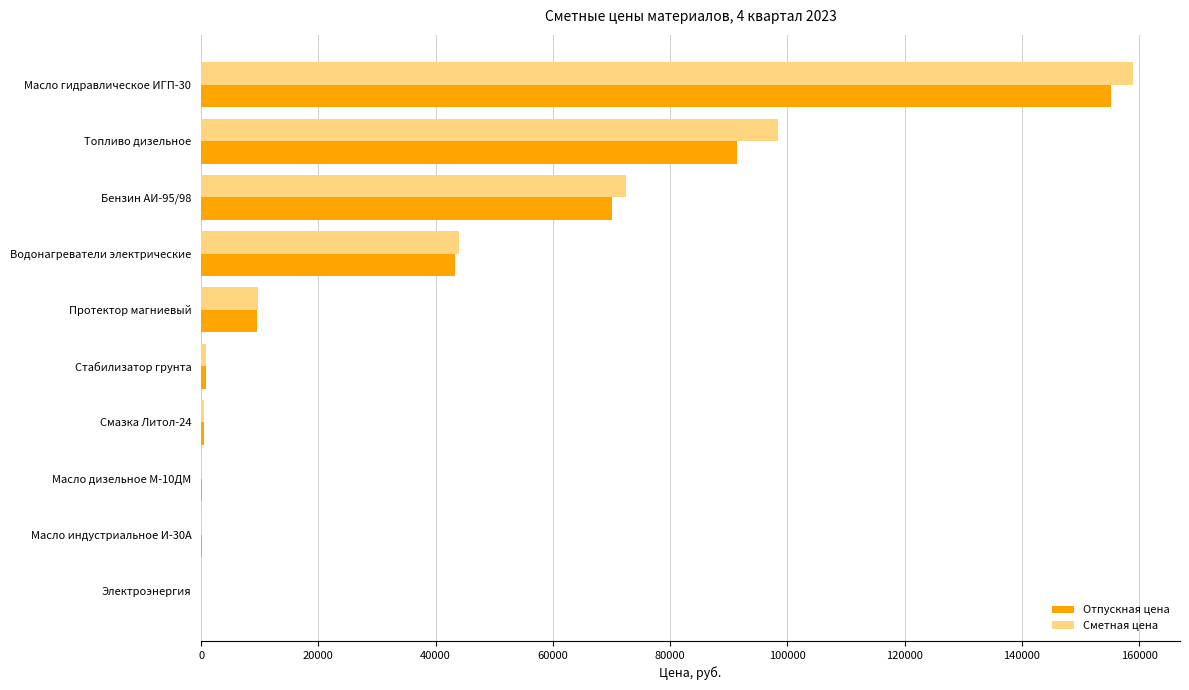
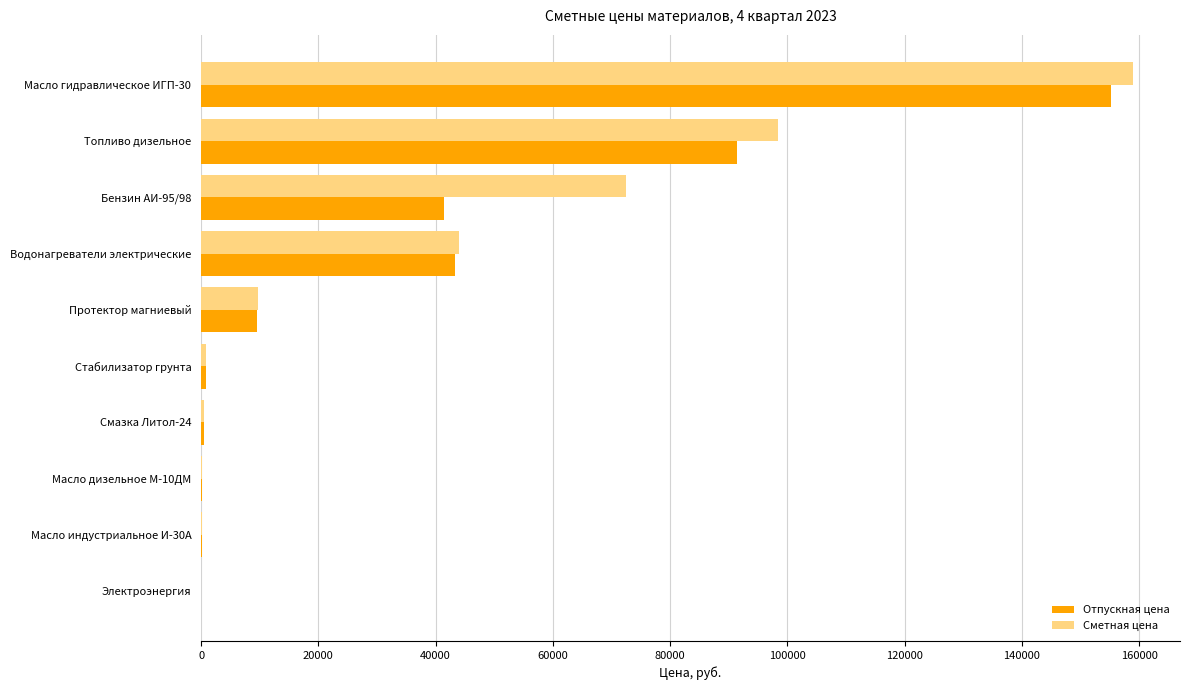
Отпускная цена, Бензин АИ-95/98: 70000 -> 41000
